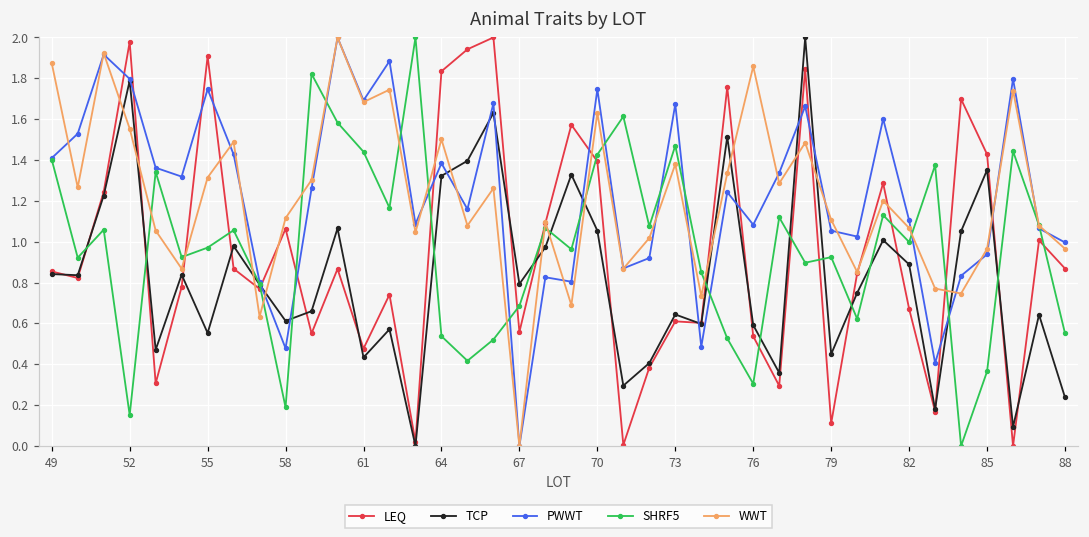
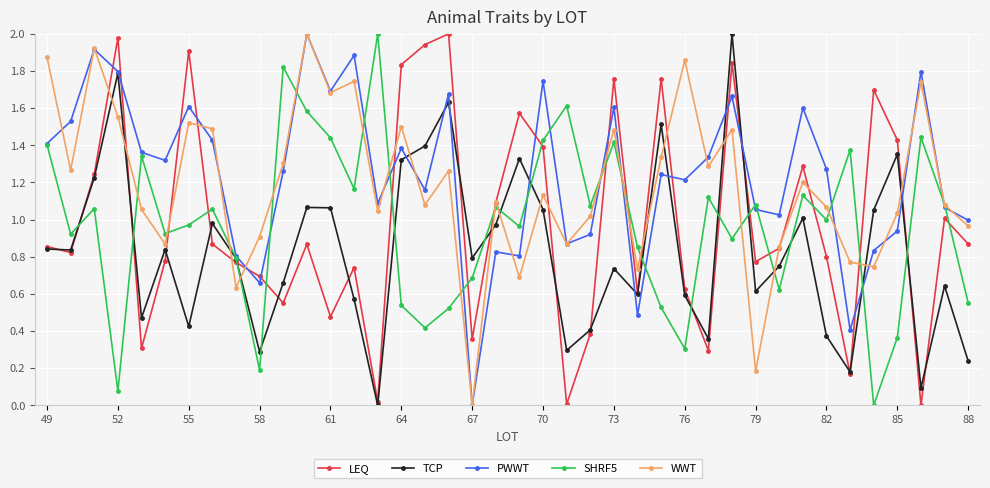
SHRF5, 52: 0.15 -> 0.08
TCP, 55: 0.55 -> 0.42
PWWT, 55: 1.75 -> 1.61
WWT, 55: 1.31 -> 1.52
LEQ, 58: 1.06 -> 0.69
TCP, 58: 0.61 -> 0.29
PWWT, 58: 0.48 -> 0.66
WWT, 58: 1.12 -> 0.91
TCP, 61: 0.43 -> 1.06
LEQ, 67: 0.56 -> 0.36
WWT, 70: 1.63 -> 1.13
LEQ, 73: 0.61 -> 1.76
TCP, 73: 0.64 -> 0.74
PWWT, 73: 1.67 -> 1.61
SHRF5, 73: 1.47 -> 1.42
WWT, 73: 1.38 -> 1.48
LEQ, 76: 0.54 -> 0.62
PWWT, 76: 1.08 -> 1.21
LEQ, 79: 0.11 -> 0.77
TCP, 79: 0.45 -> 0.61
SHRF5, 79: 0.92 -> 1.08
WWT, 79: 1.11 -> 0.18
LEQ, 82: 0.67 -> 0.80
TCP, 82: 0.89 -> 0.37
PWWT, 82: 1.11 -> 1.27
WWT, 85: 0.97 -> 1.03
